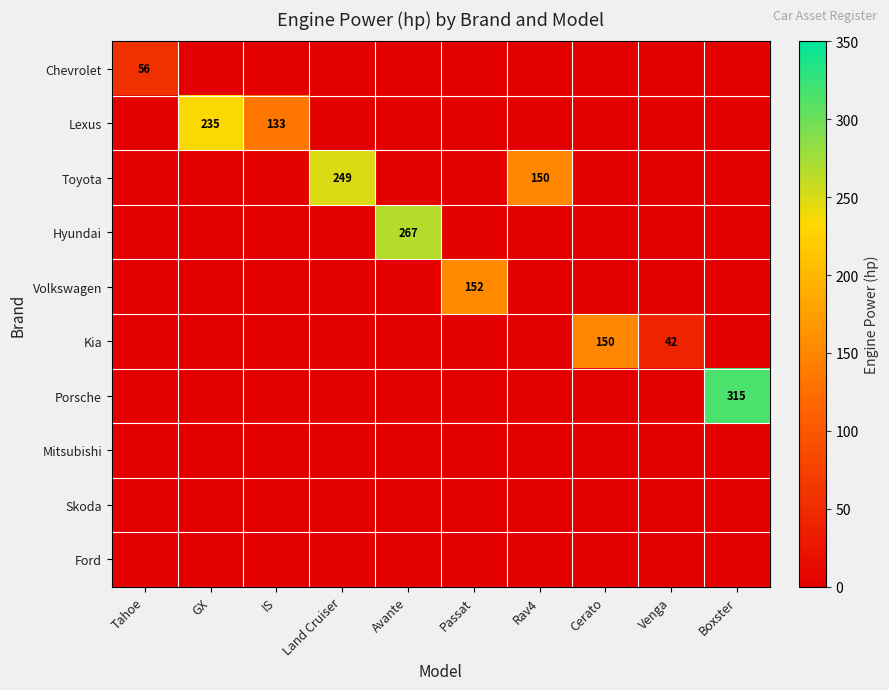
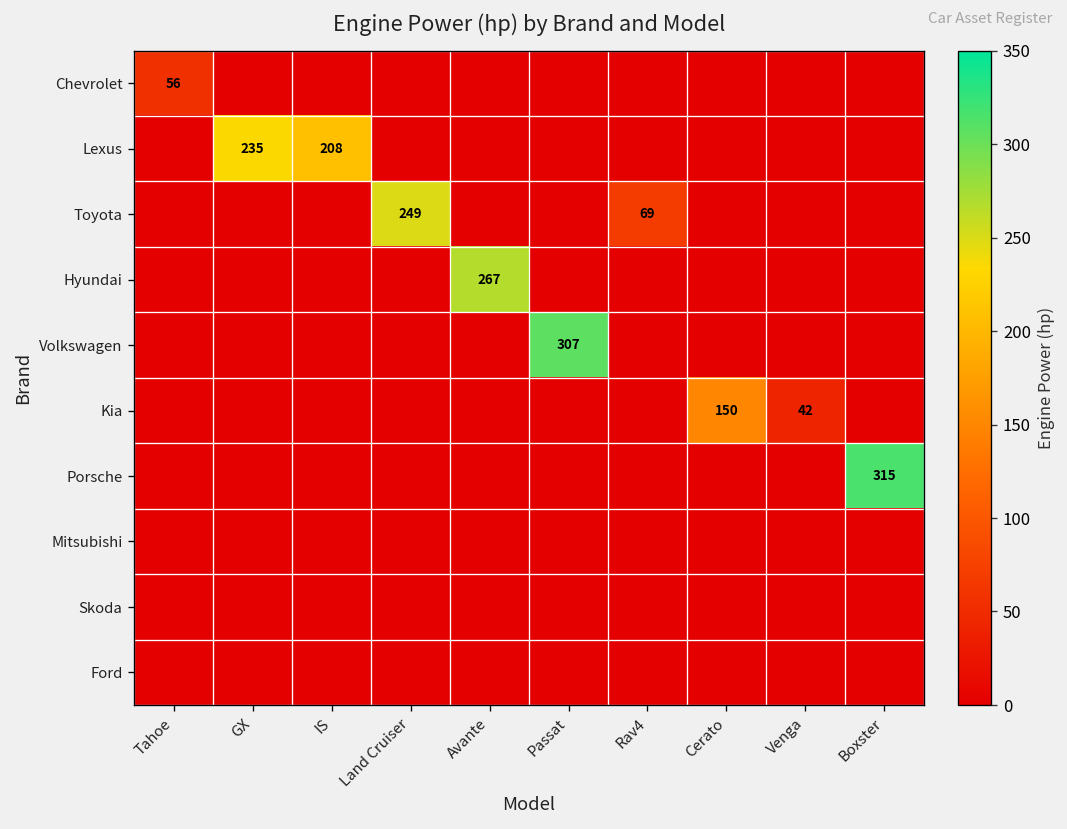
Lexus, IS: 133 -> 208
Toyota, Rav4: 150 -> 69
Volkswagen, Passat: 152 -> 307
